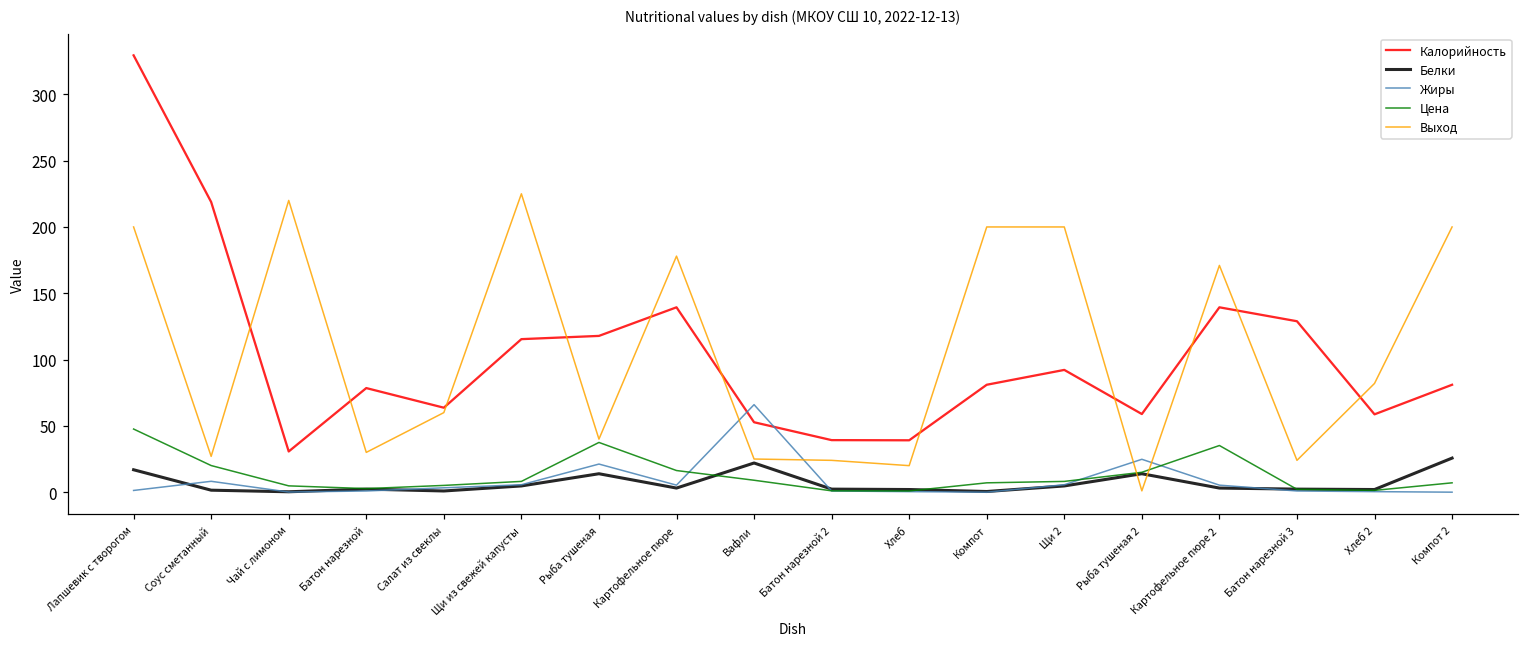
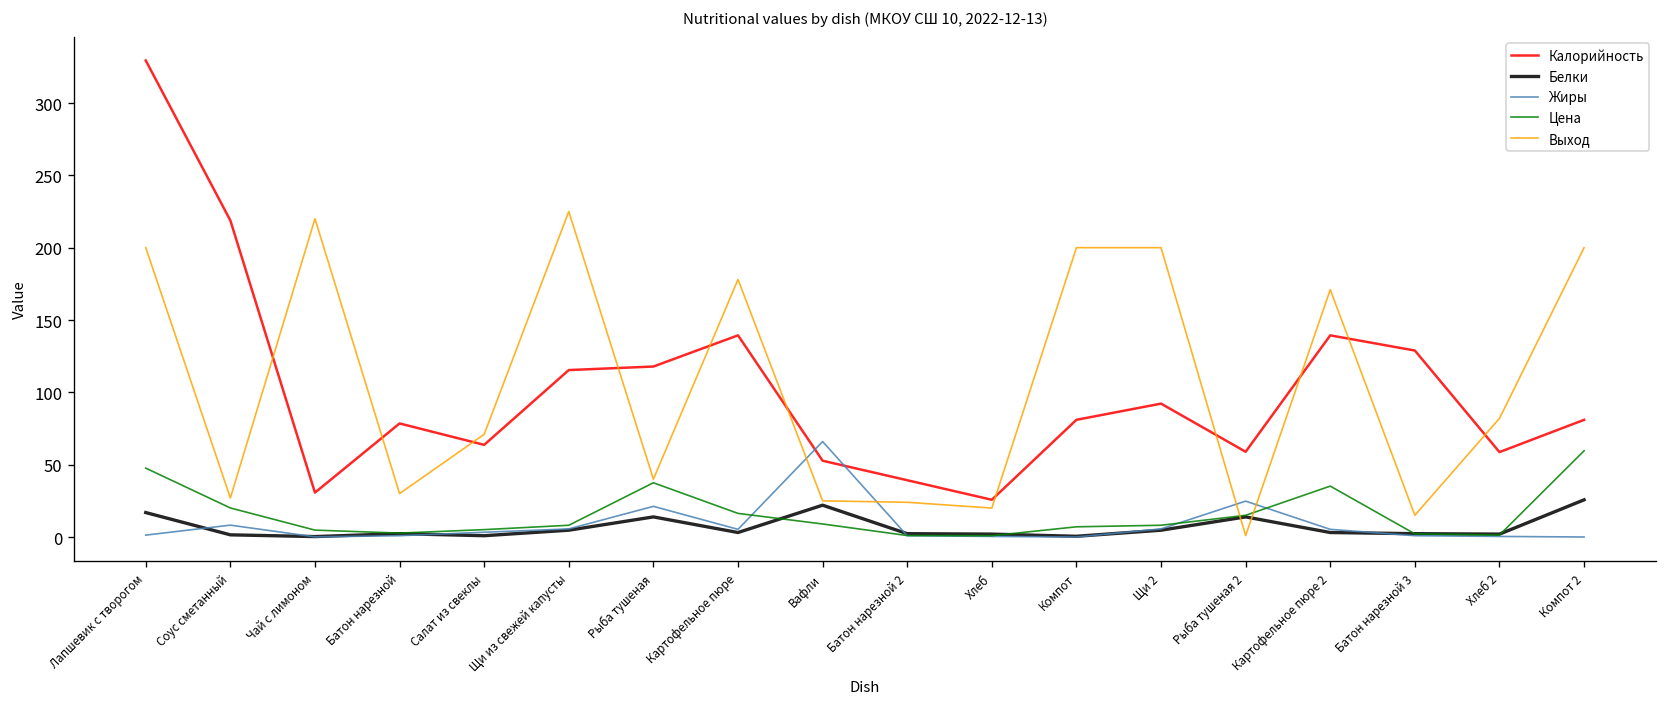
Выход, Салат из свеклы: 60 -> 71
Калорийность, Хлеб: 39 -> 26
Выход, Батон нарезной 3: 24 -> 15
Цена, Компот 2: 7 -> 60
